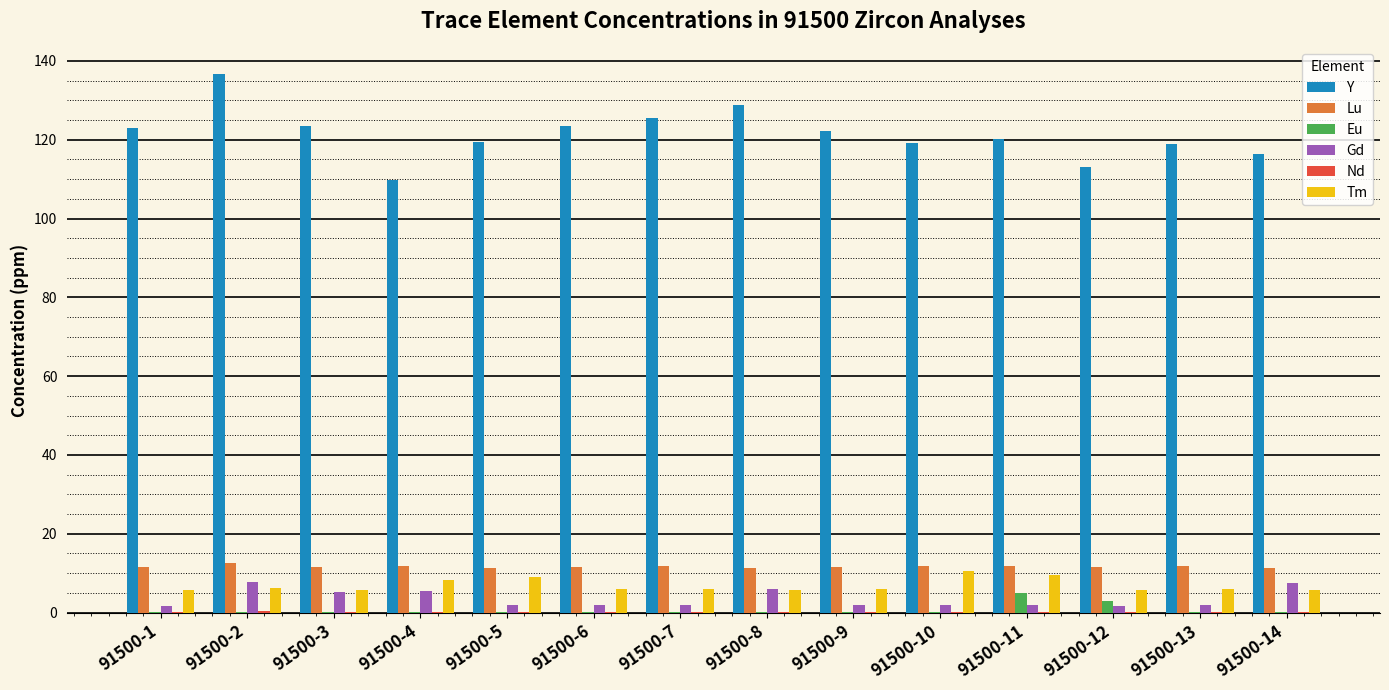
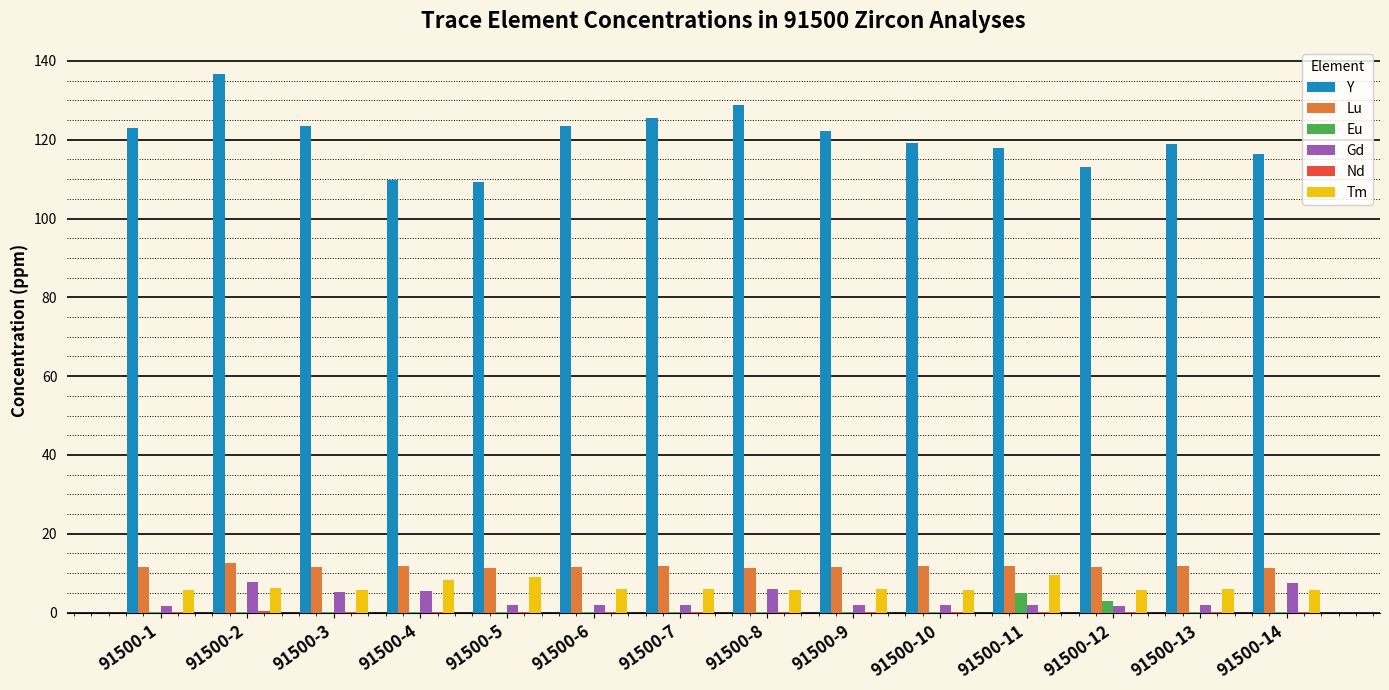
Y, 91500-5: 120 -> 109
Tm, 91500-10: 10 -> 6
Y, 91500-11: 120 -> 118
